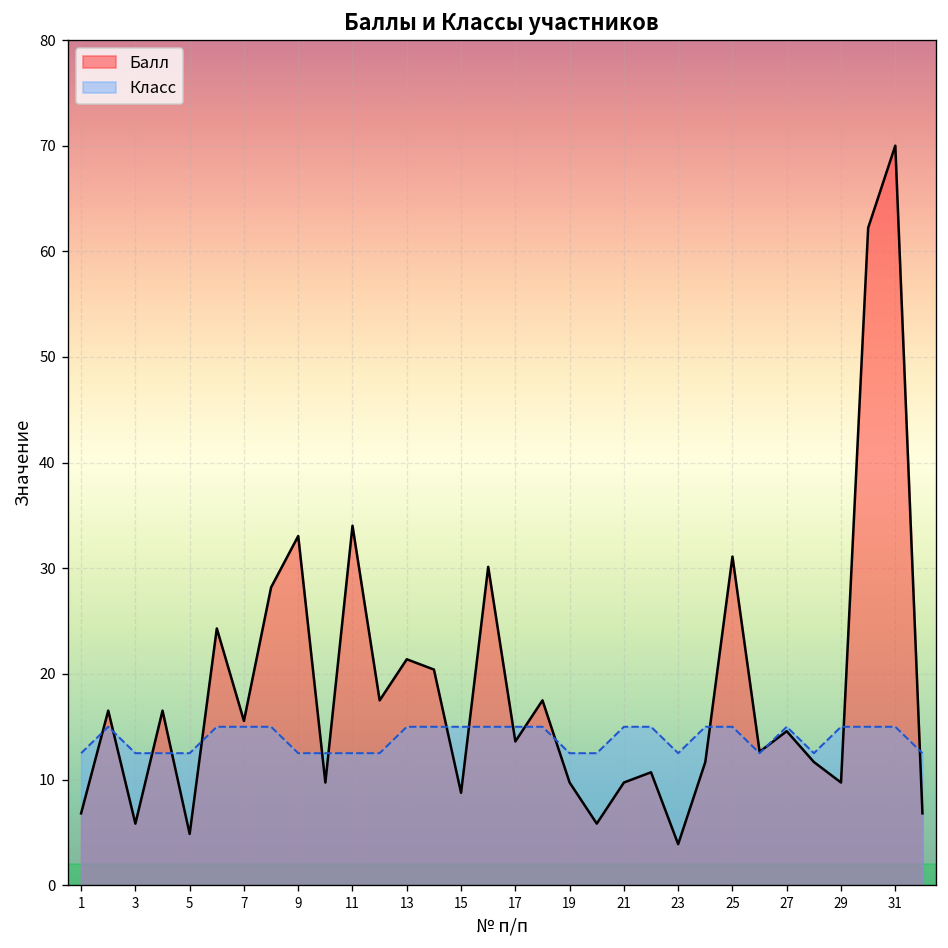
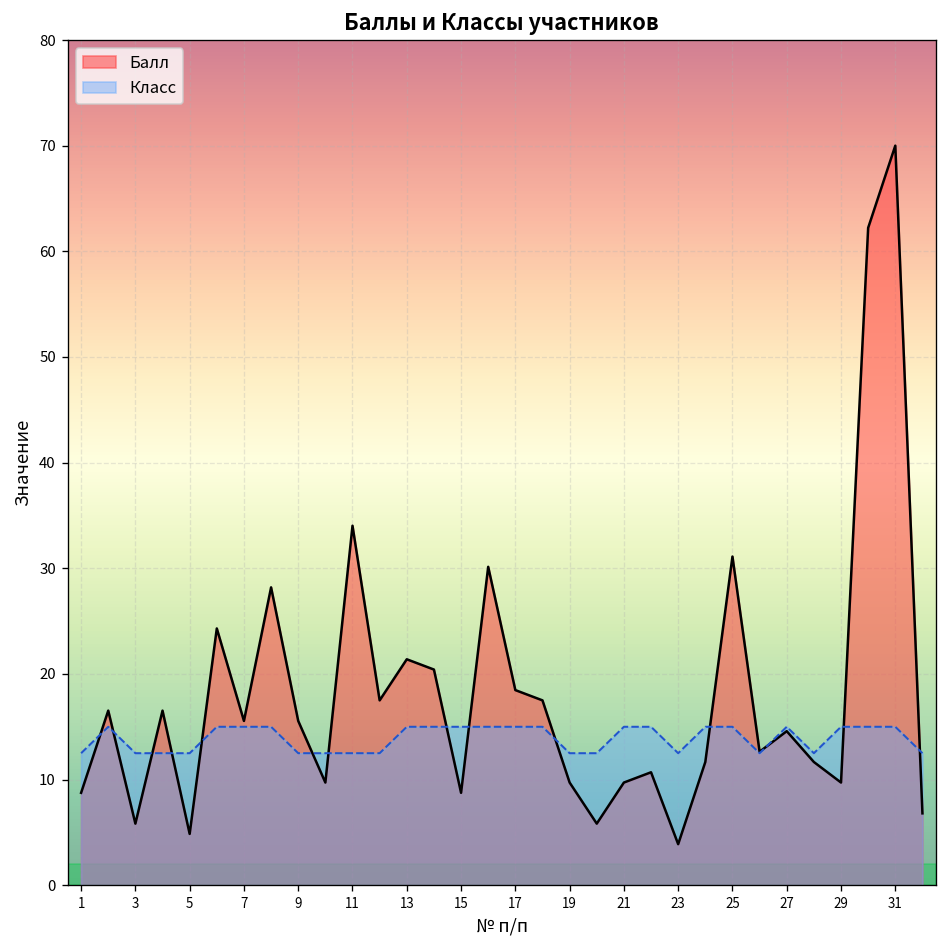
Балл, 1: 7 -> 9
Балл, 9: 33 -> 16
Балл, 17: 14 -> 18
